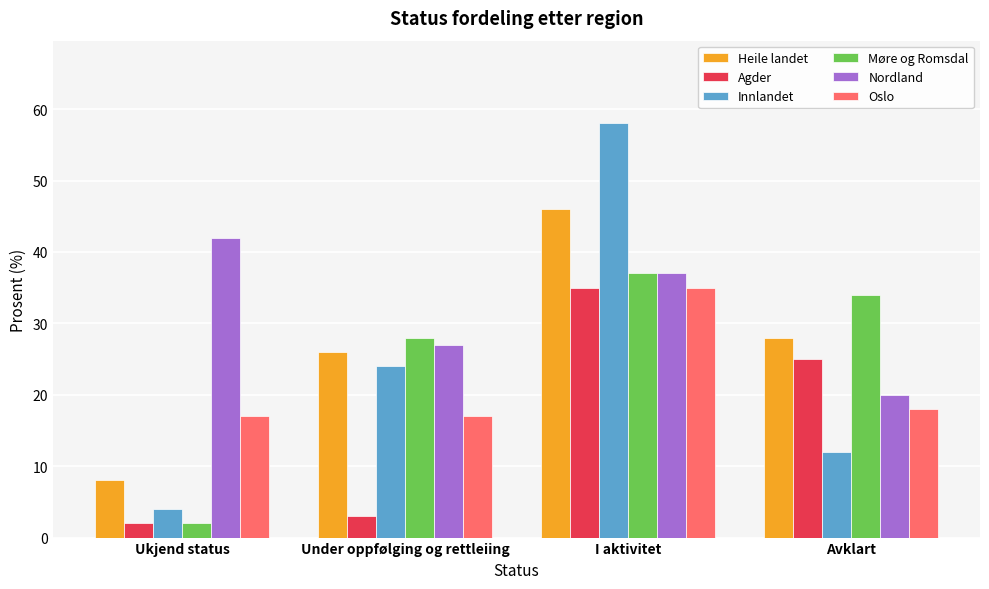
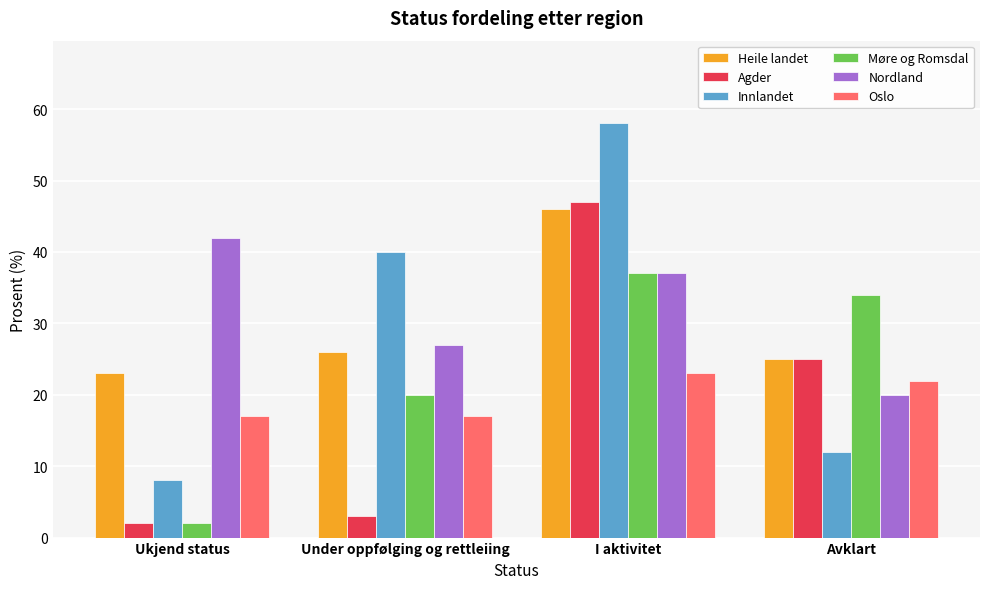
Heile landet, Ukjend status: 8 -> 23
Innlandet, Ukjend status: 4 -> 8
Innlandet, Under oppfølging og rettleiing: 24 -> 40
Møre og Romsdal, Under oppfølging og rettleiing: 28 -> 20
Agder, I aktivitet: 35 -> 47
Oslo, I aktivitet: 35 -> 23
Heile landet, Avklart: 28 -> 25
Oslo, Avklart: 18 -> 22
